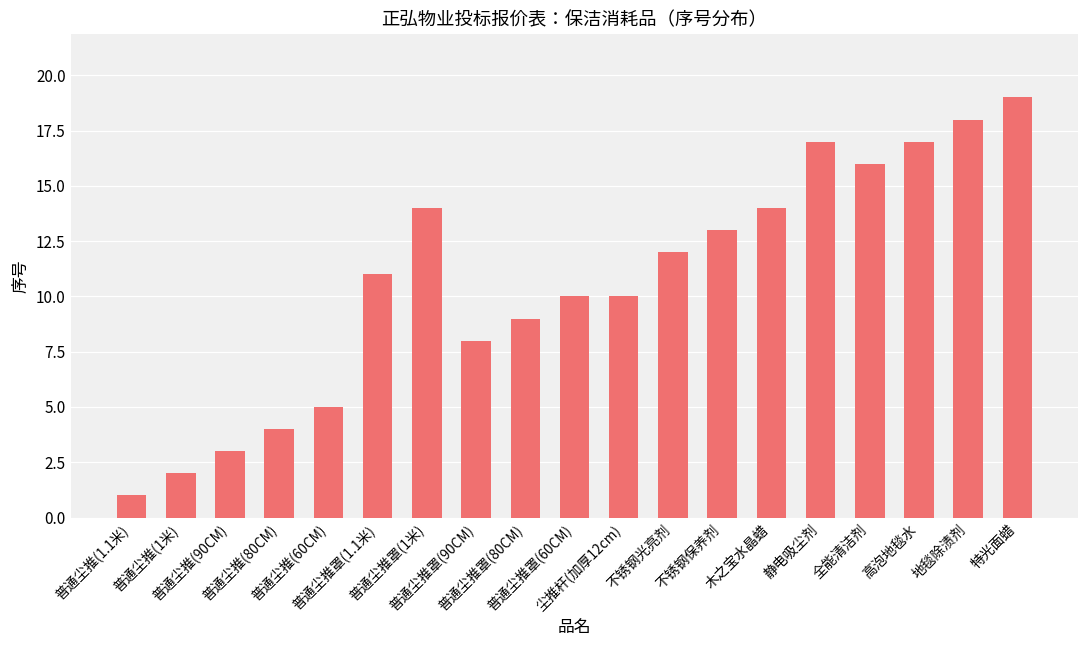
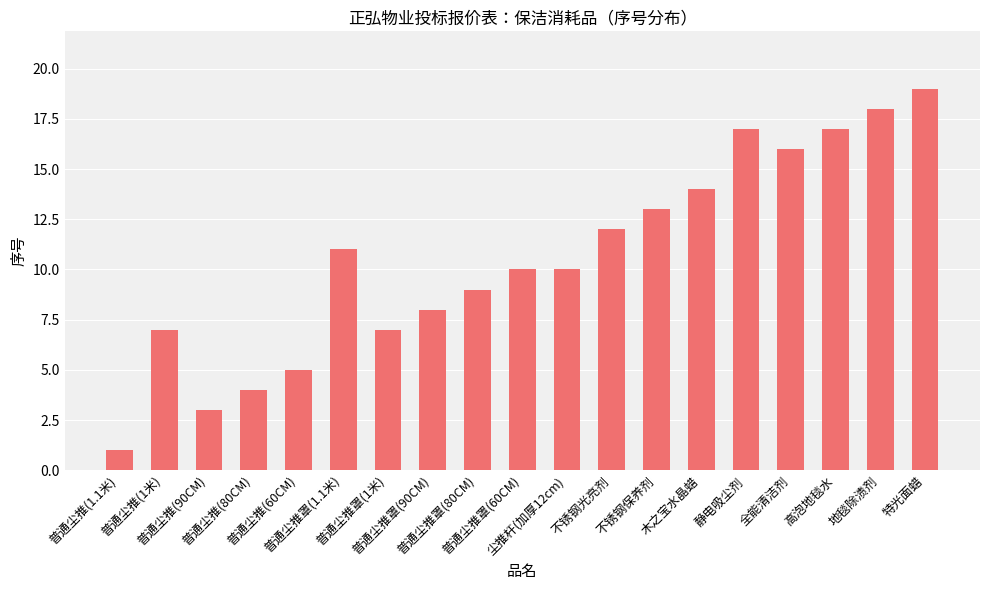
普通尘推(1米): 2 -> 7
普通尘推罩(1米): 14 -> 7
